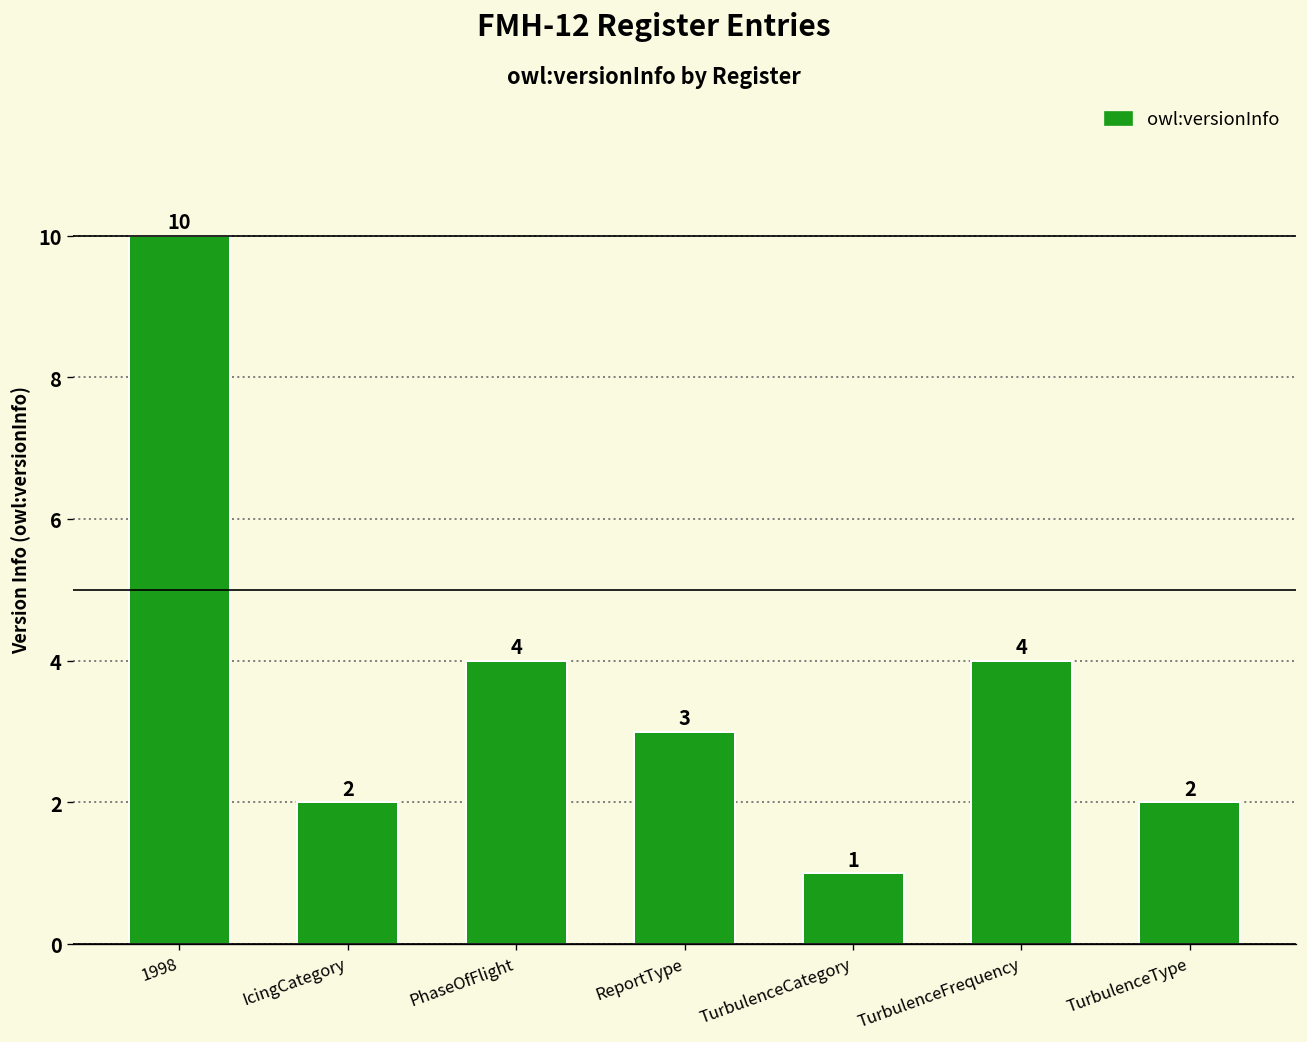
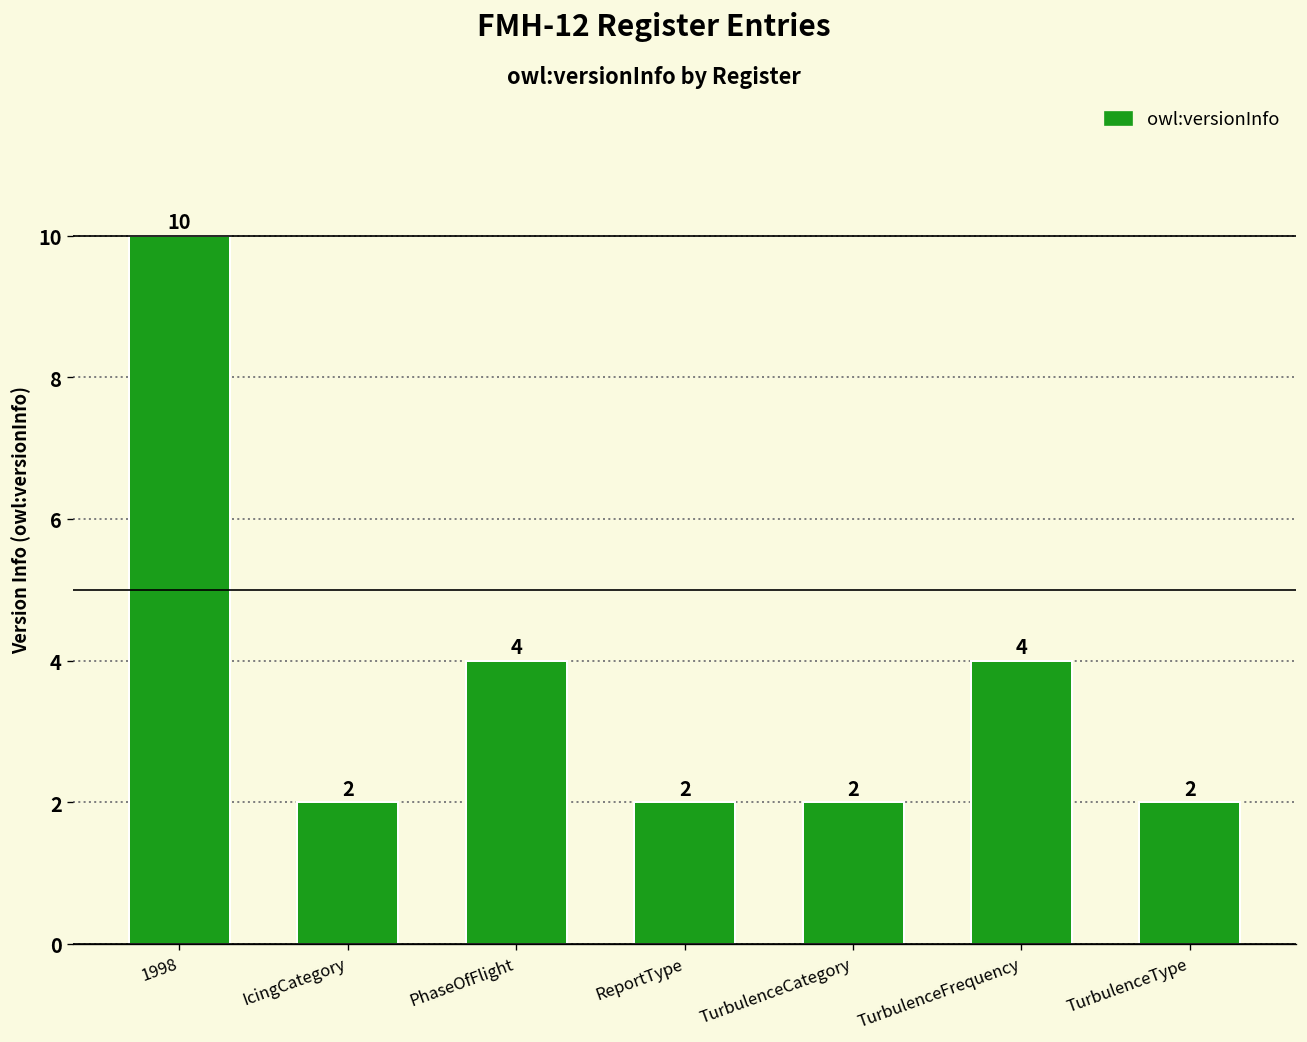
ReportType: 3 -> 2
TurbulenceCategory: 1 -> 2
